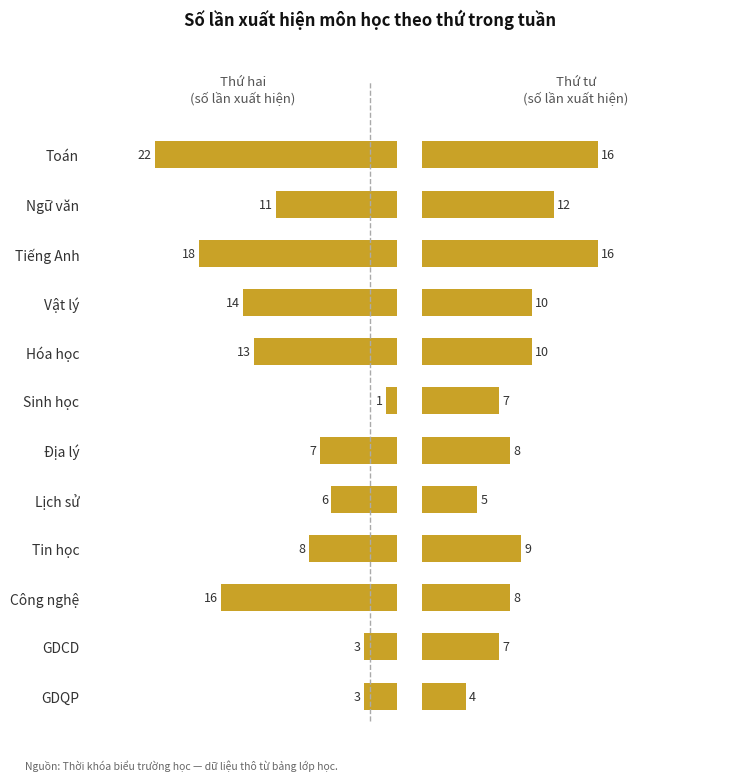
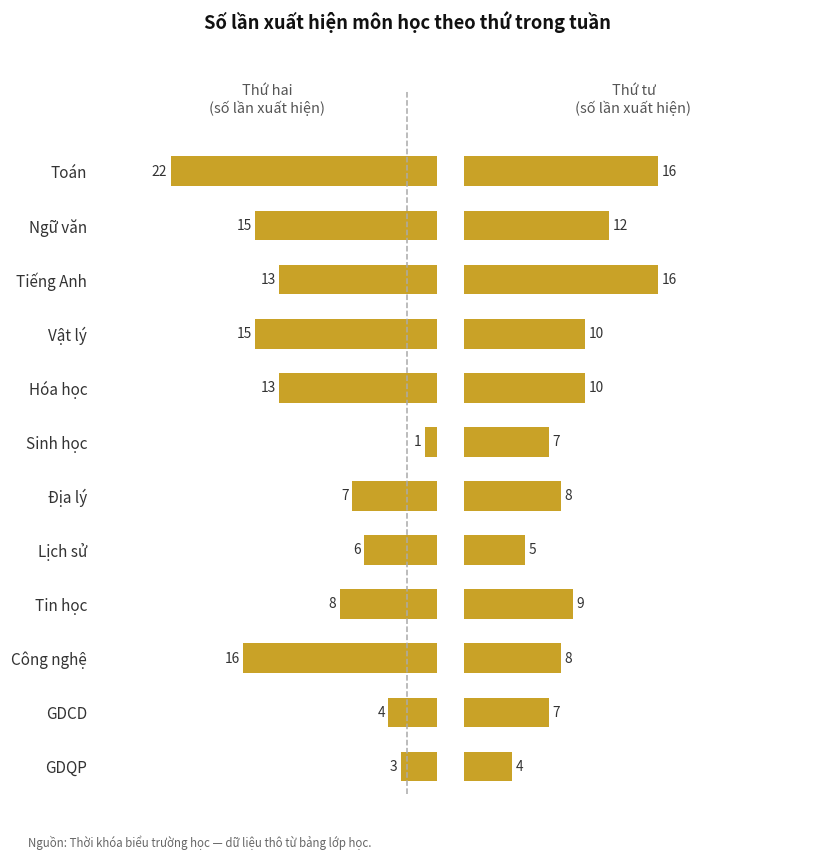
Thứ hai (số lần xuất hiện), Ngữ văn: 11 -> 15
Thứ hai (số lần xuất hiện), Tiếng Anh: 18 -> 13
Thứ hai (số lần xuất hiện), Vật lý: 14 -> 15
Thứ hai (số lần xuất hiện), GDCD: 3 -> 4
